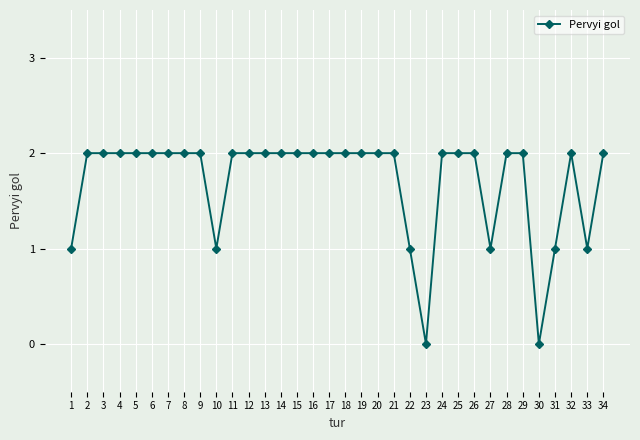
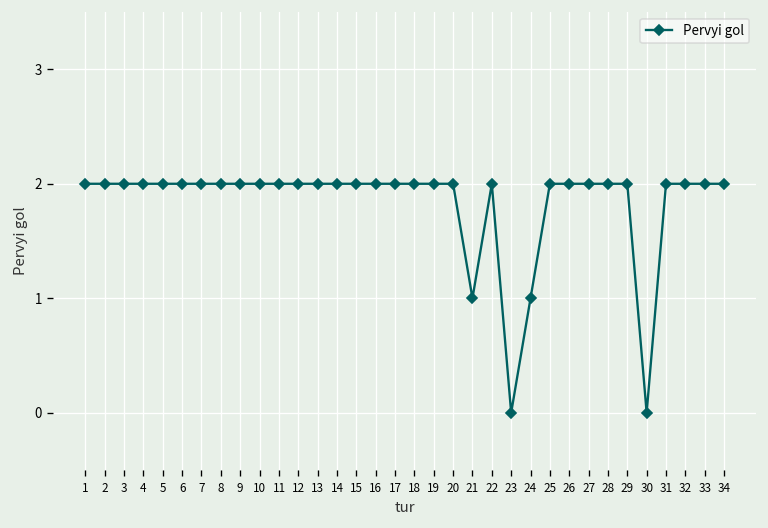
1: 1 -> 2
10: 1 -> 2
21: 2 -> 1
22: 1 -> 2
24: 2 -> 1
27: 1 -> 2
31: 1 -> 2
33: 1 -> 2
